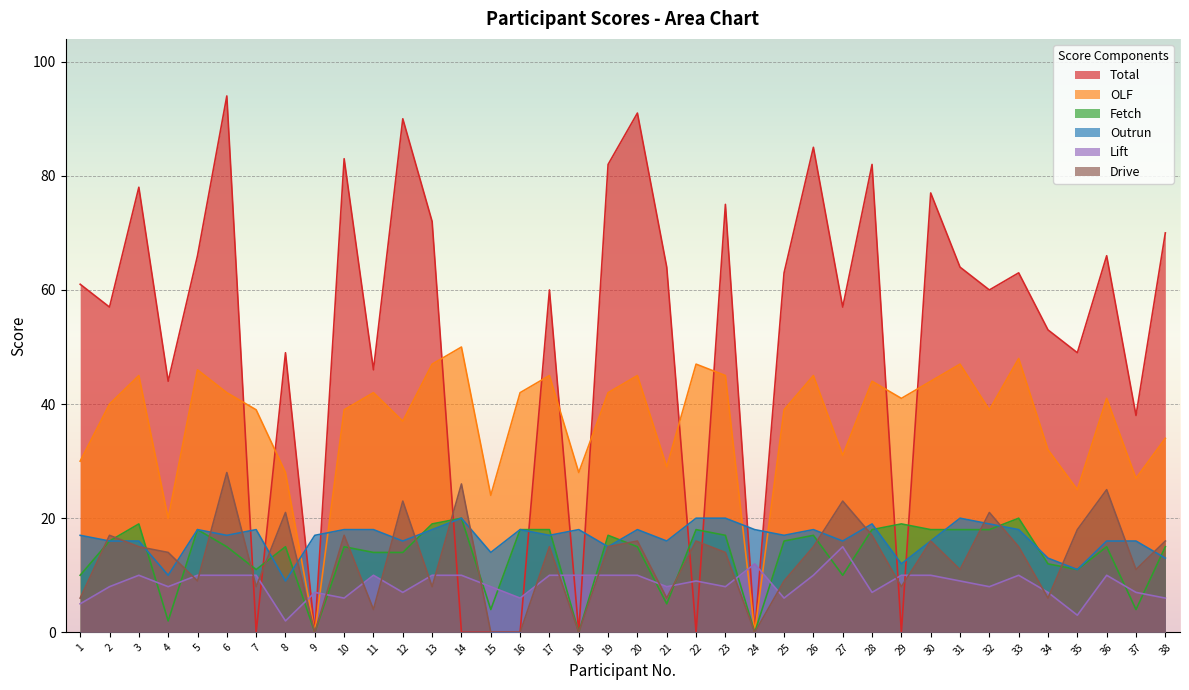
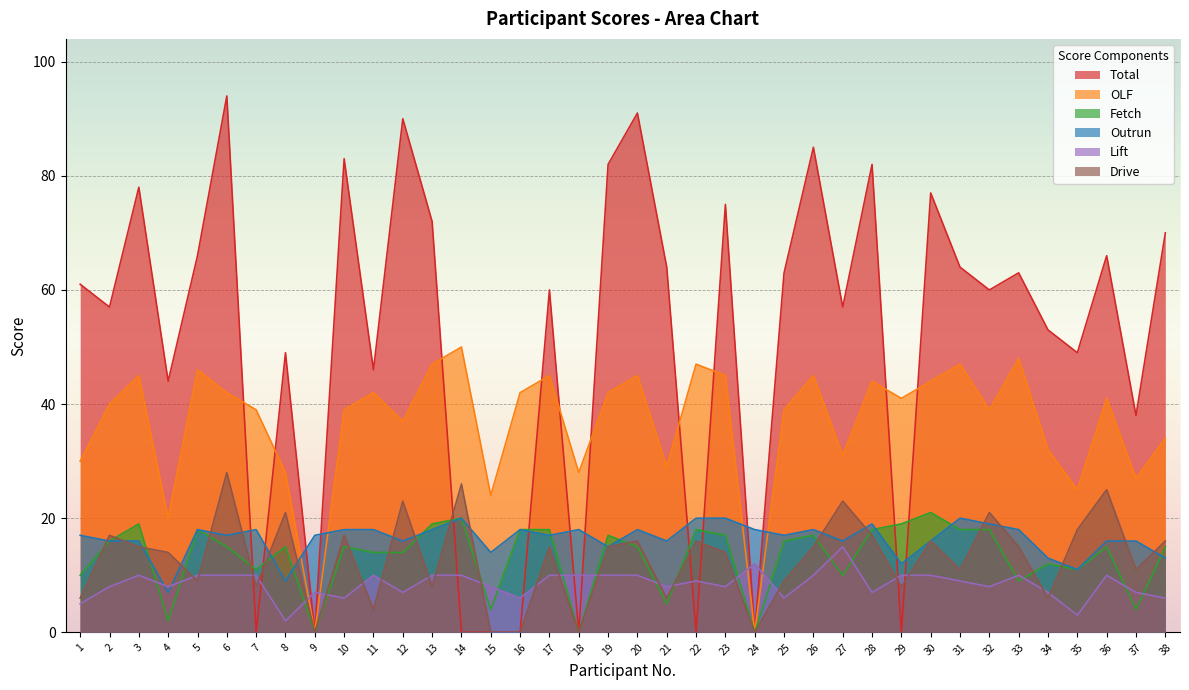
Outrun, 4: 10 -> 7
Fetch, 30: 18 -> 21
Fetch, 33: 20 -> 9
